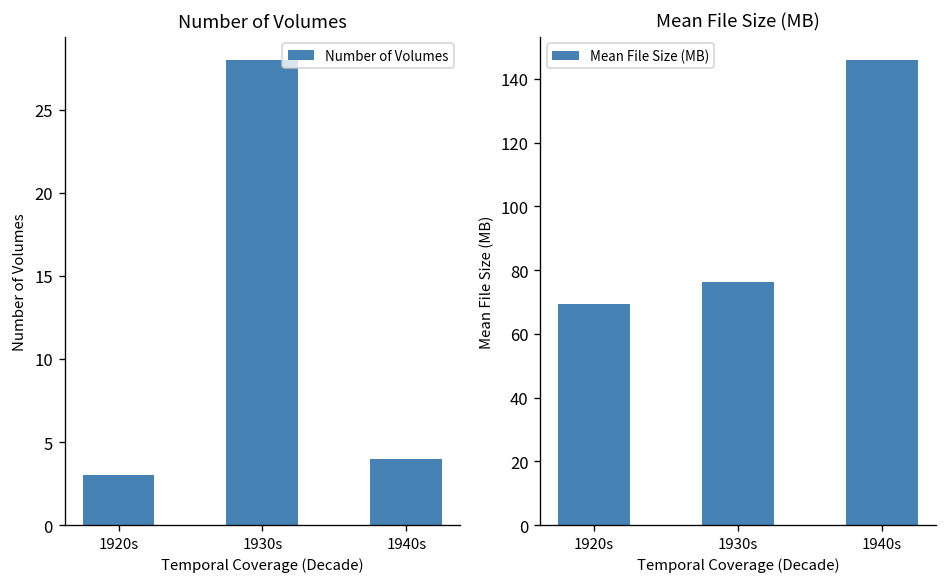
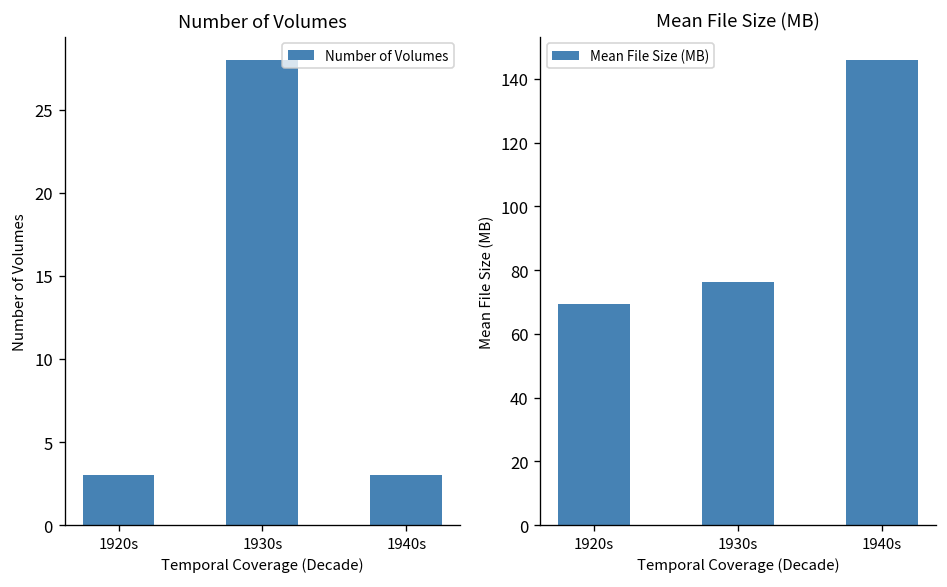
Number of Volumes, 1940s: 4 -> 3
